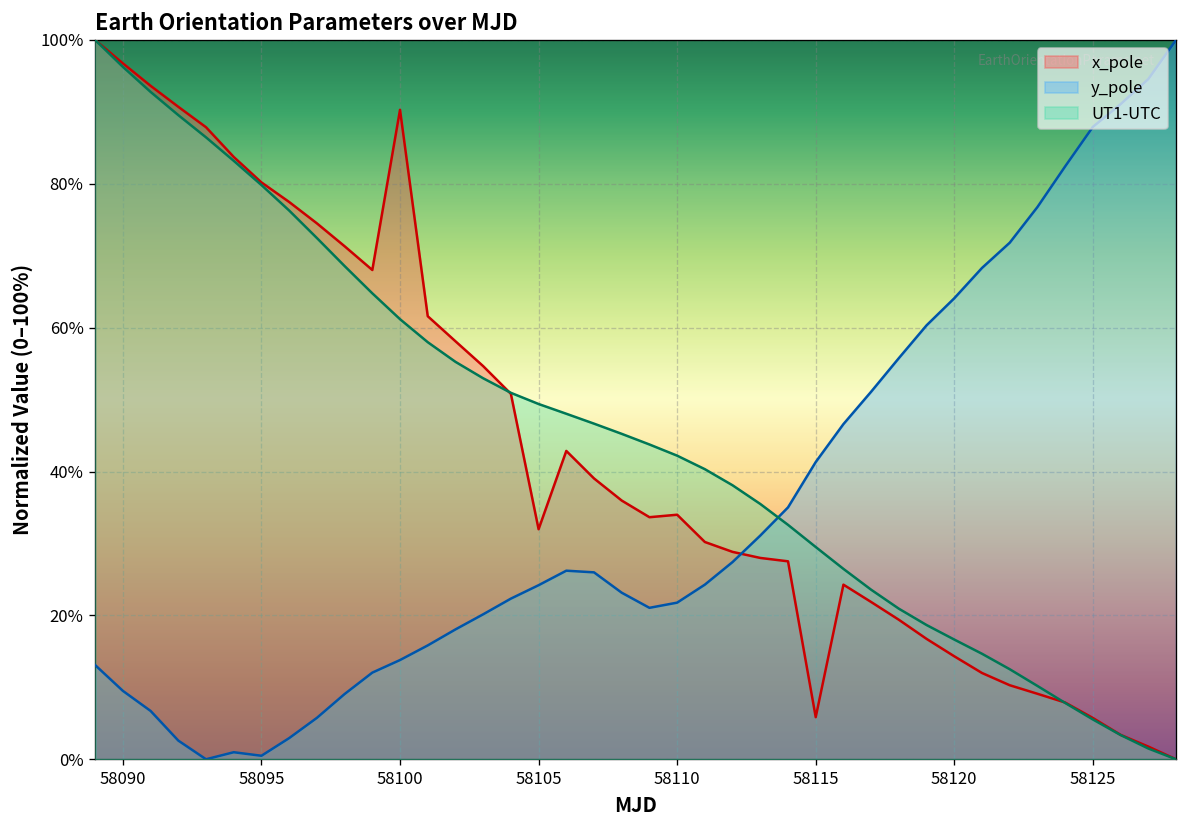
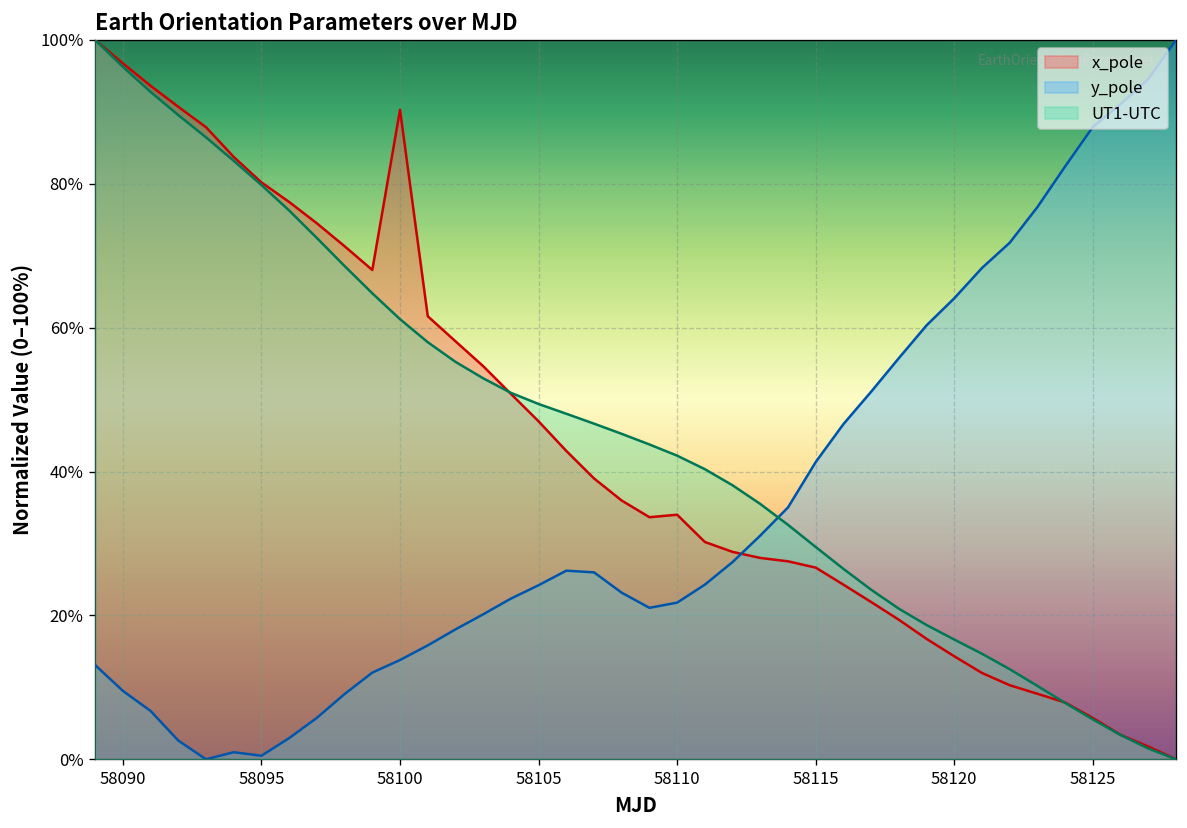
x_pole, 58105: 32% -> 47%
x_pole, 58115: 6% -> 27%
